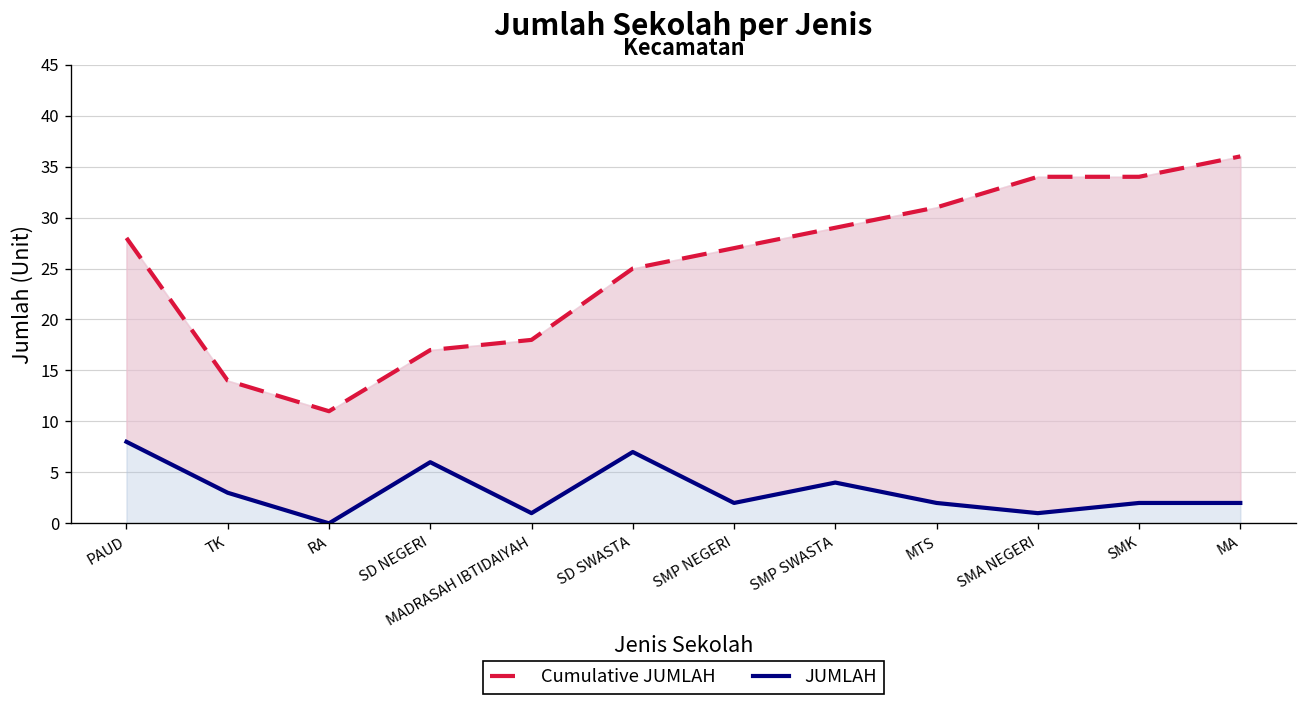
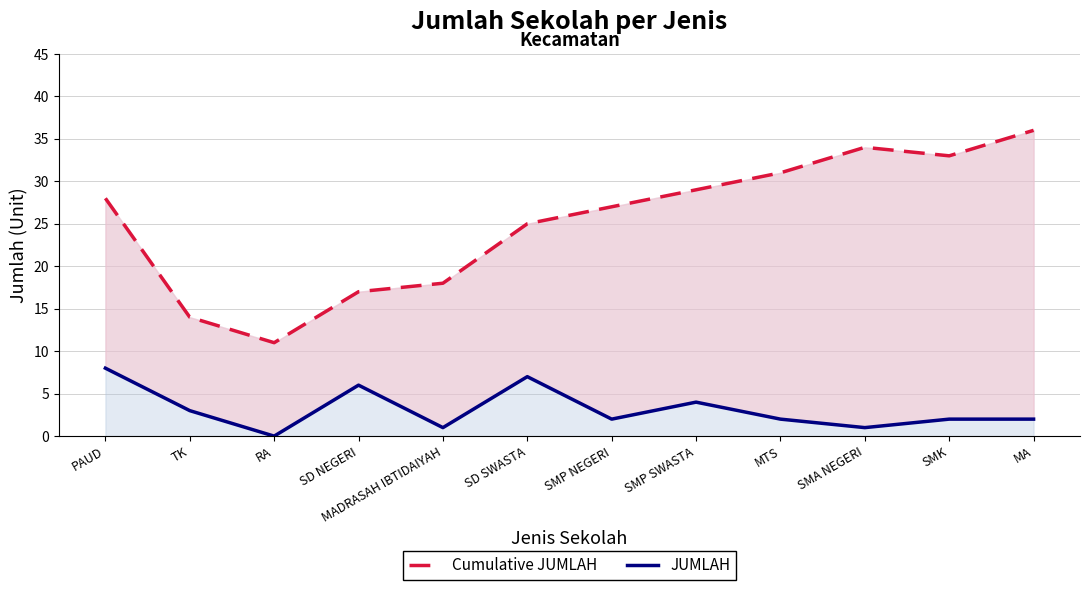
Cumulative JUMLAH, SMK: 34 -> 33
